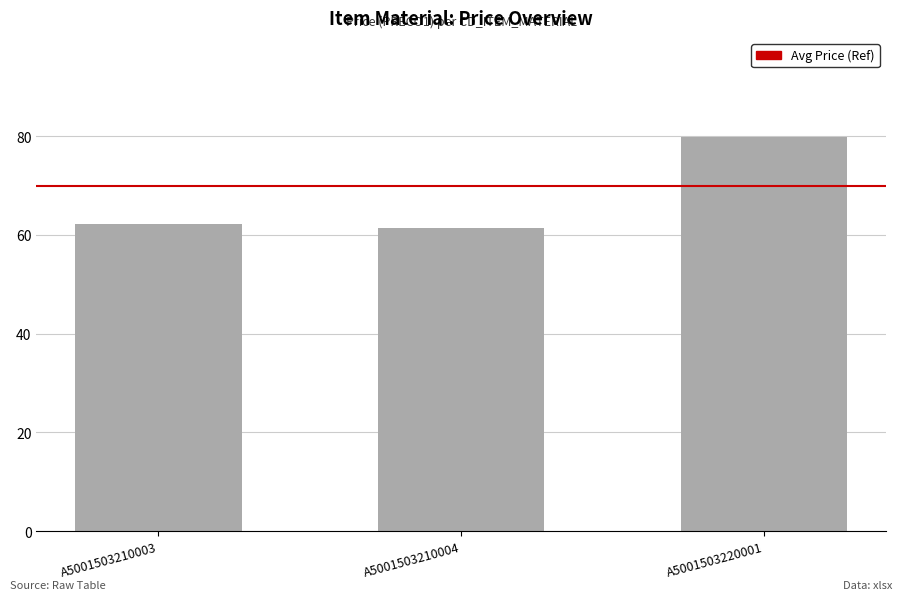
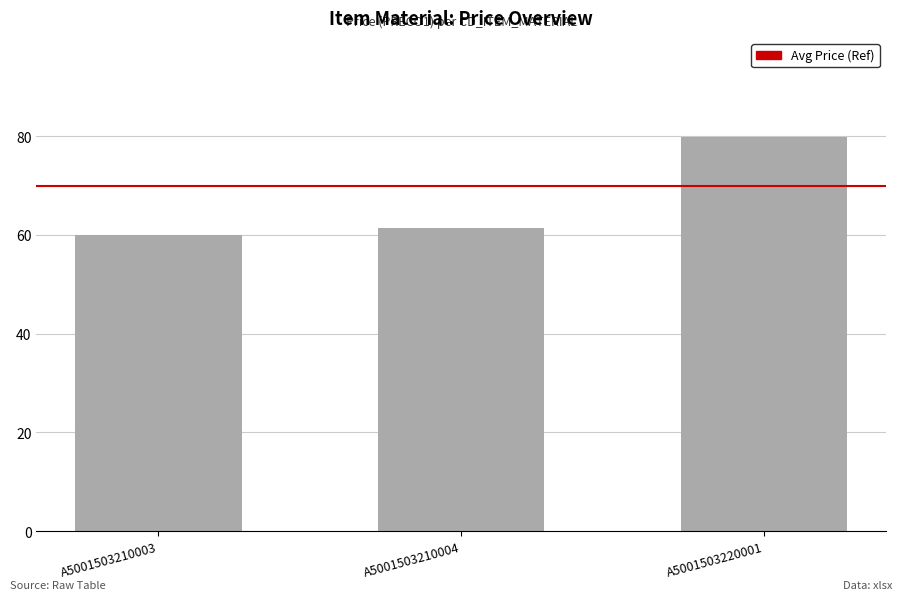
A5001503210003: 62 -> 60
